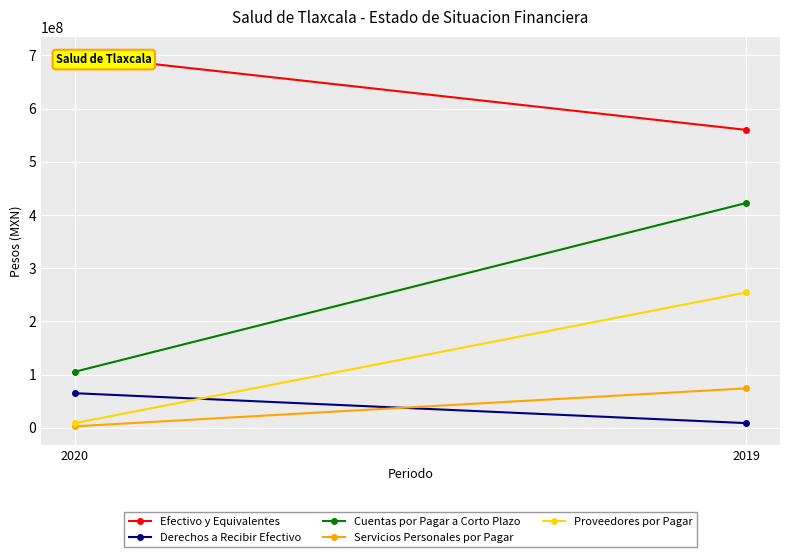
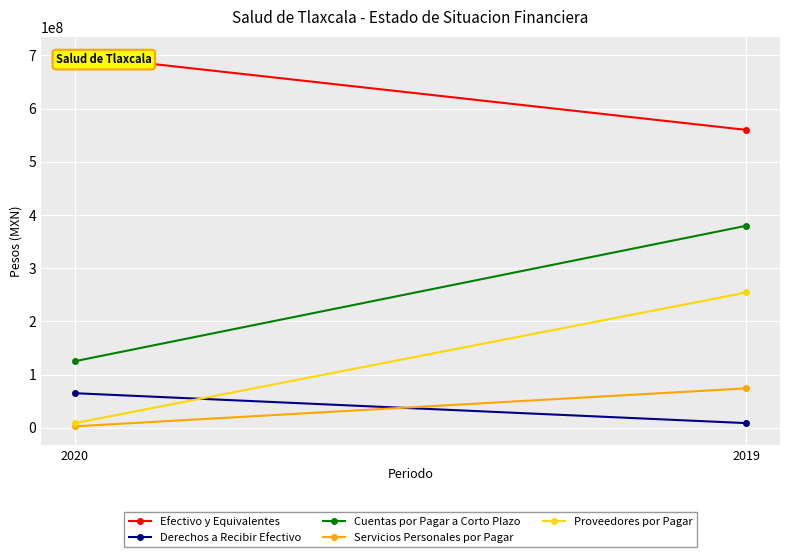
Cuentas por Pagar a Corto Plazo, 2020: 110000000 -> 130000000
Cuentas por Pagar a Corto Plazo, 2019: 420000000 -> 380000000
